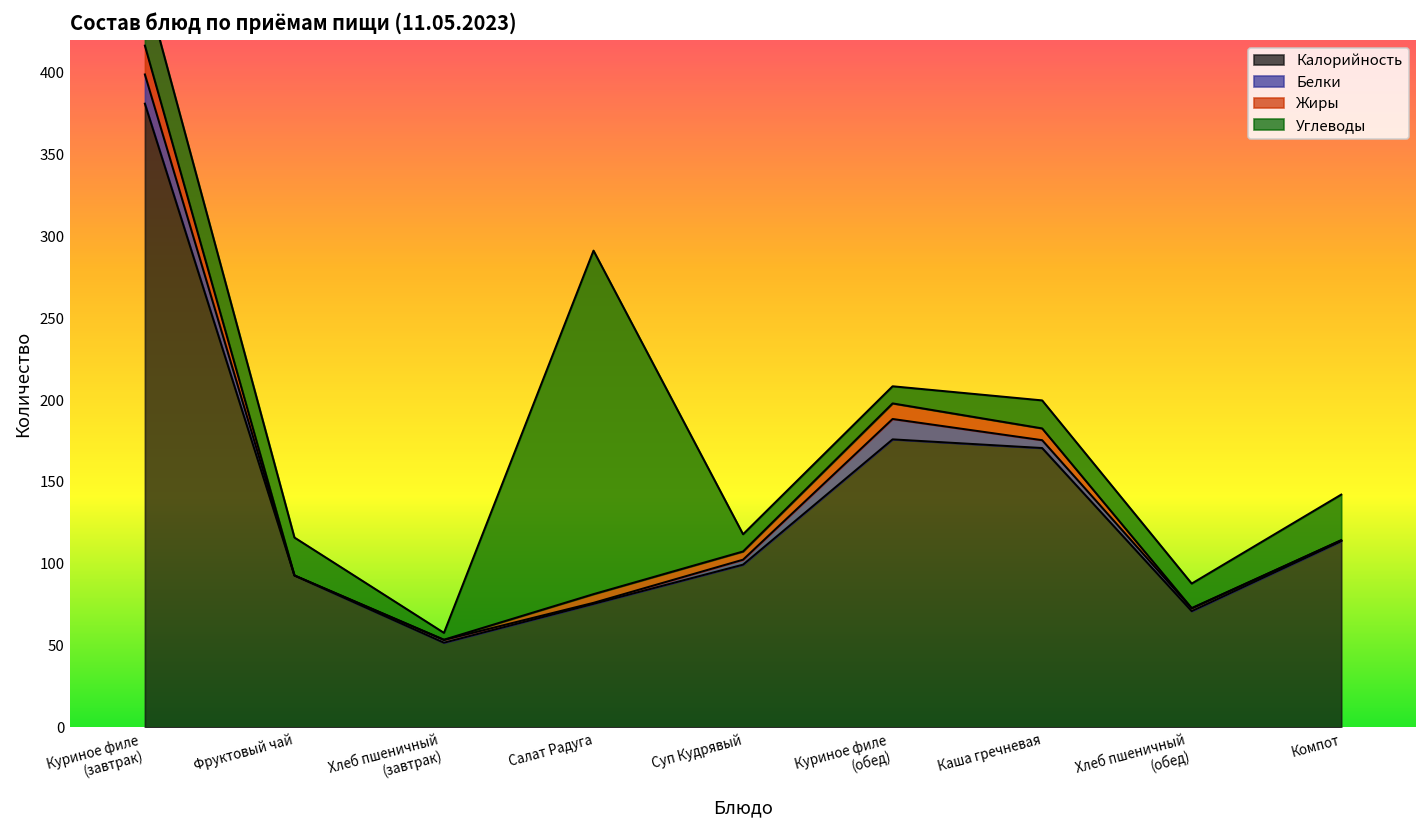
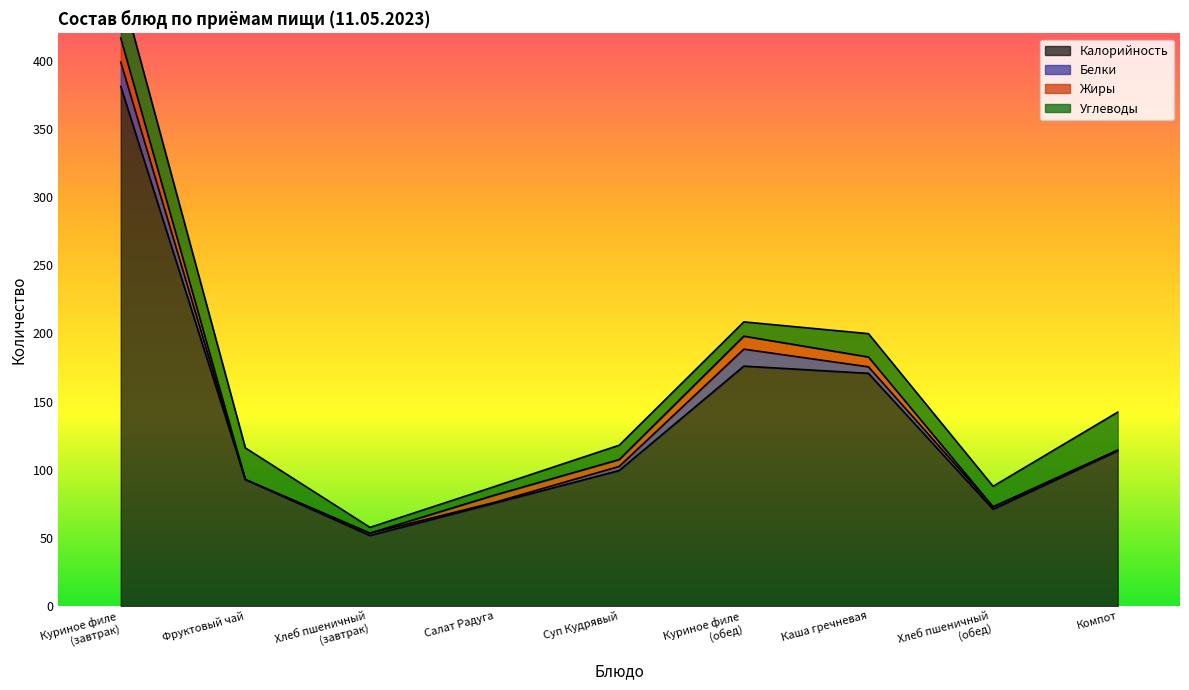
Углеводы, Салат Радуга: 210 -> 6
